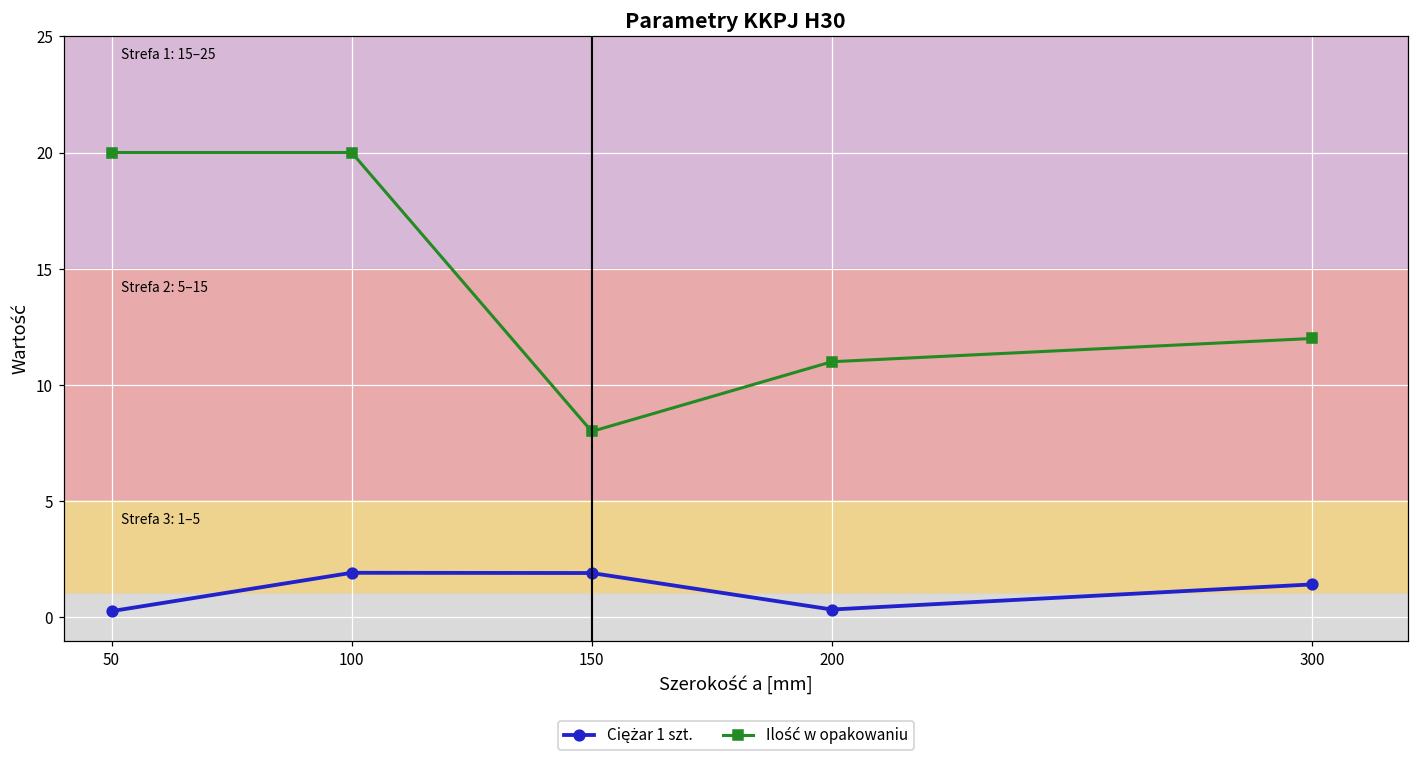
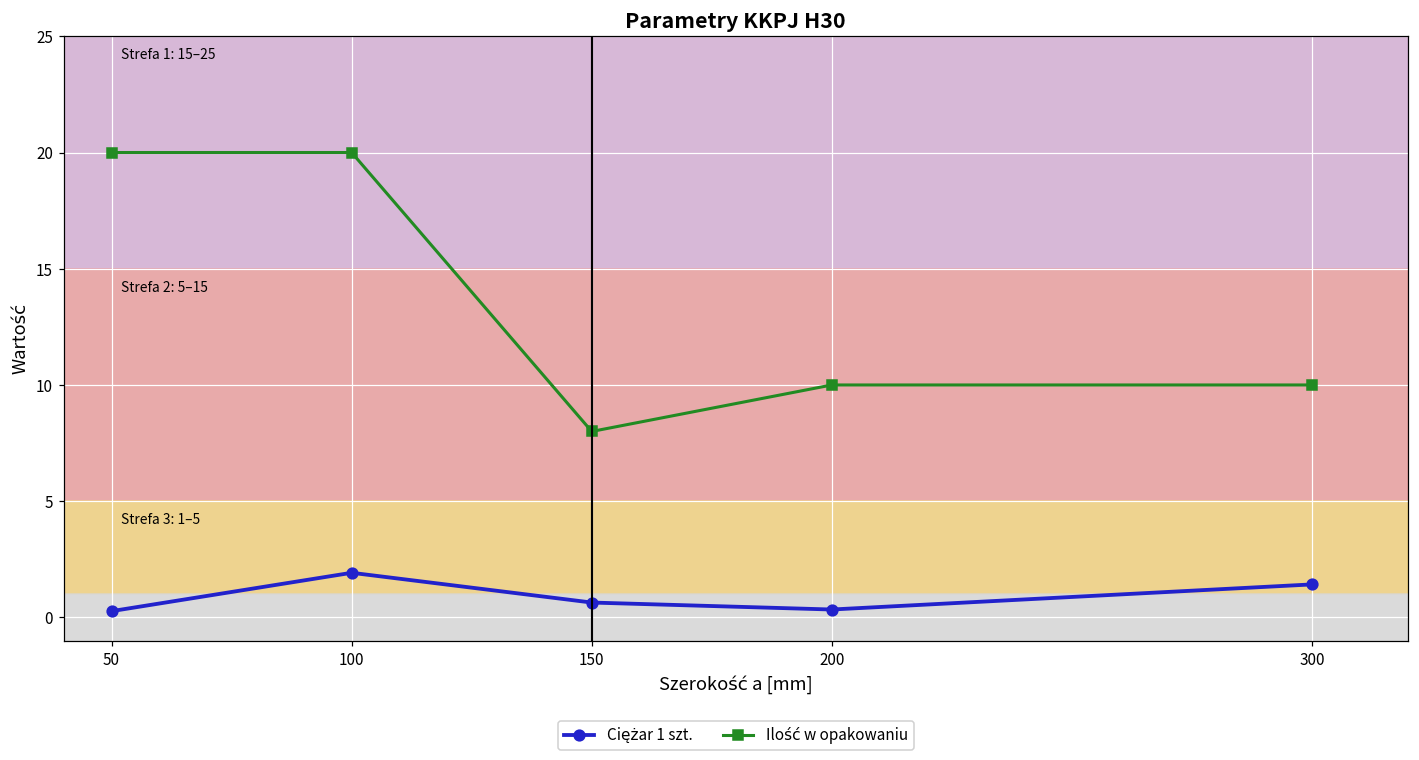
Ciężar 1 szt., 150: 1.9 -> 0.6
Ilość w opakowaniu, 200: 11 -> 10
Ilość w opakowaniu, 300: 12 -> 10
